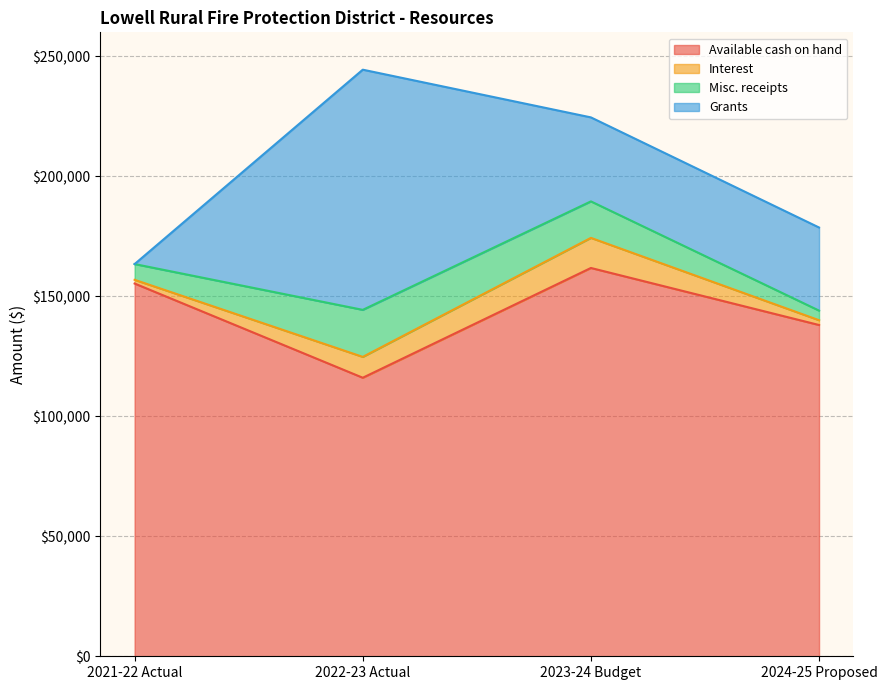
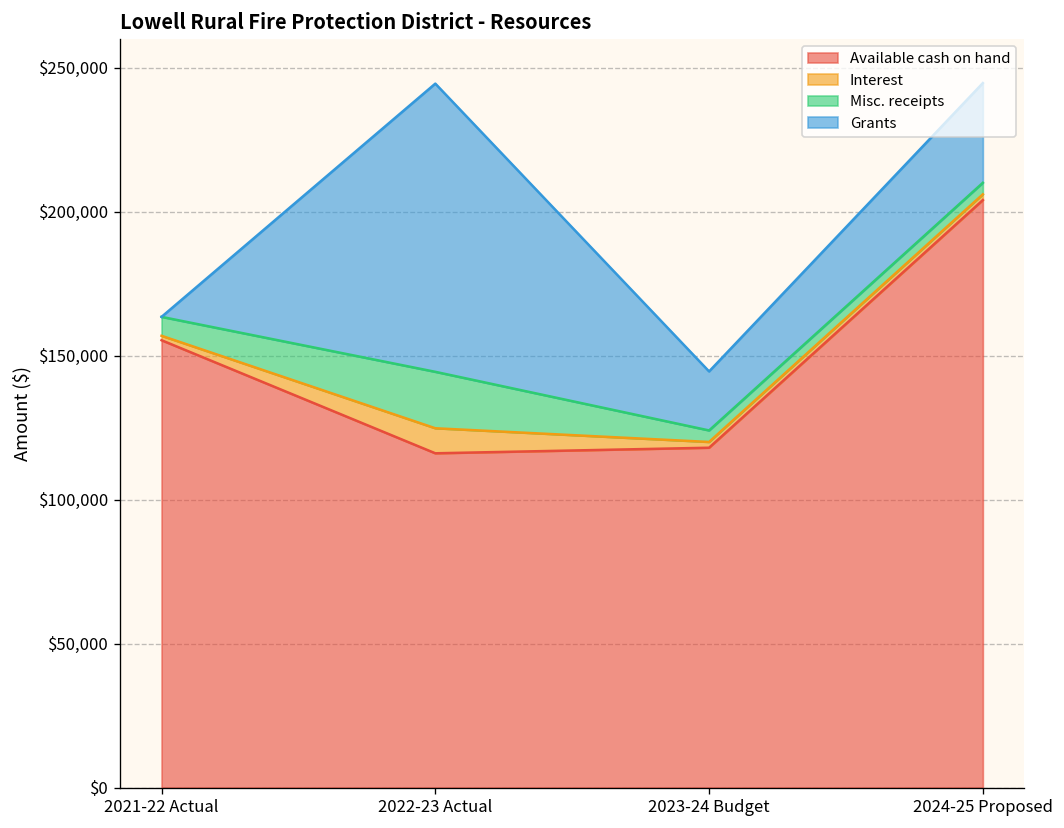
Available cash on hand, 2023-24 Budget: $162,000 -> $118,000
Interest, 2023-24 Budget: $13,000 -> $2,000
Misc. receipts, 2023-24 Budget: $15,000 -> $4,000
Grants, 2023-24 Budget: $35,000 -> $20,000
Available cash on hand, 2024-25 Proposed: $138,000 -> $204,000
